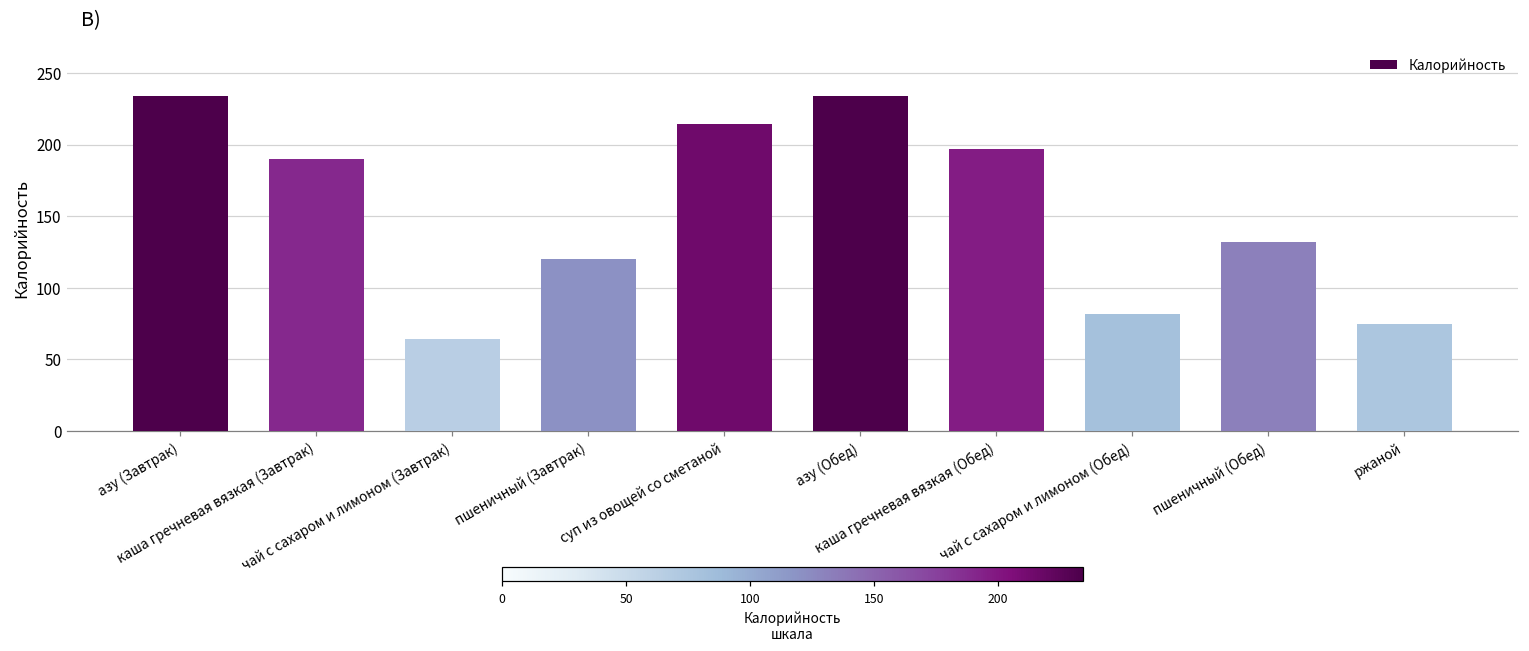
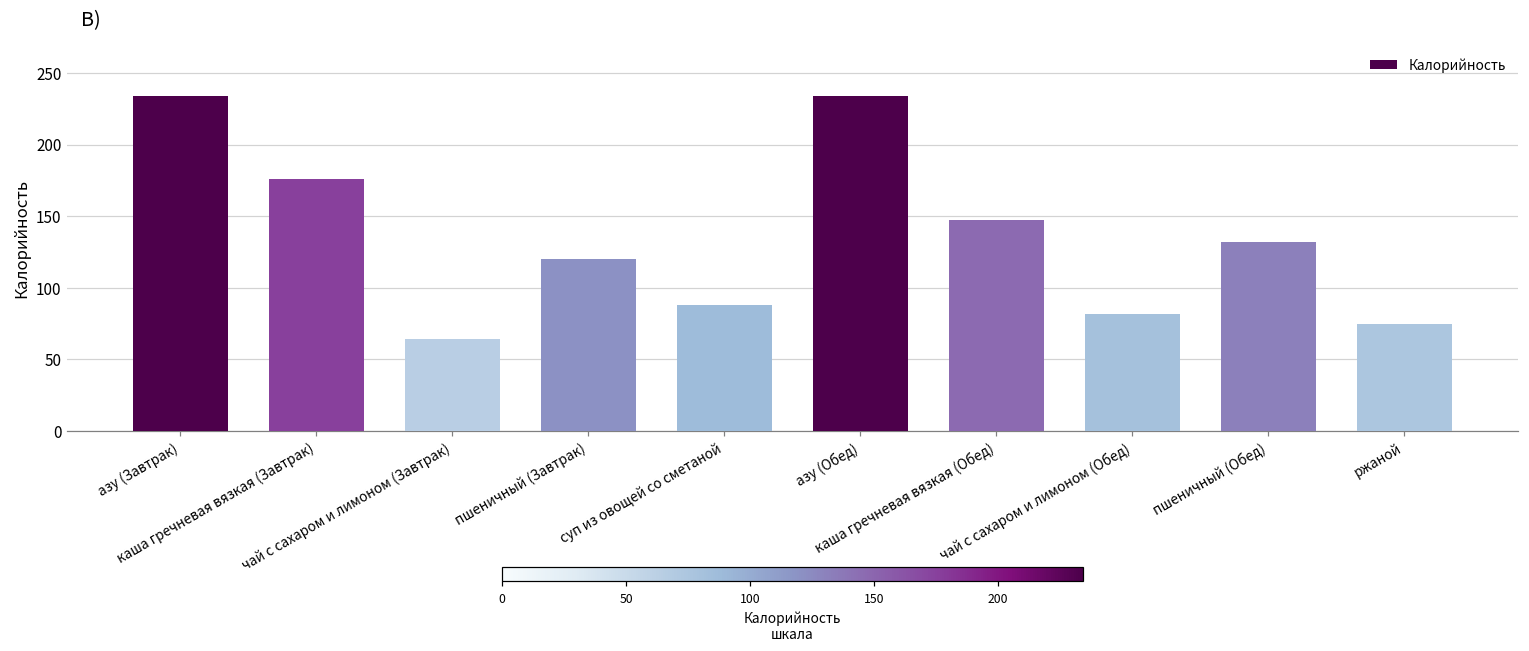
каша гречневая вязкая (Завтрак): 190 -> 176
суп из овощей со сметаной: 214 -> 88
каша гречневая вязкая (Обед): 197 -> 147
